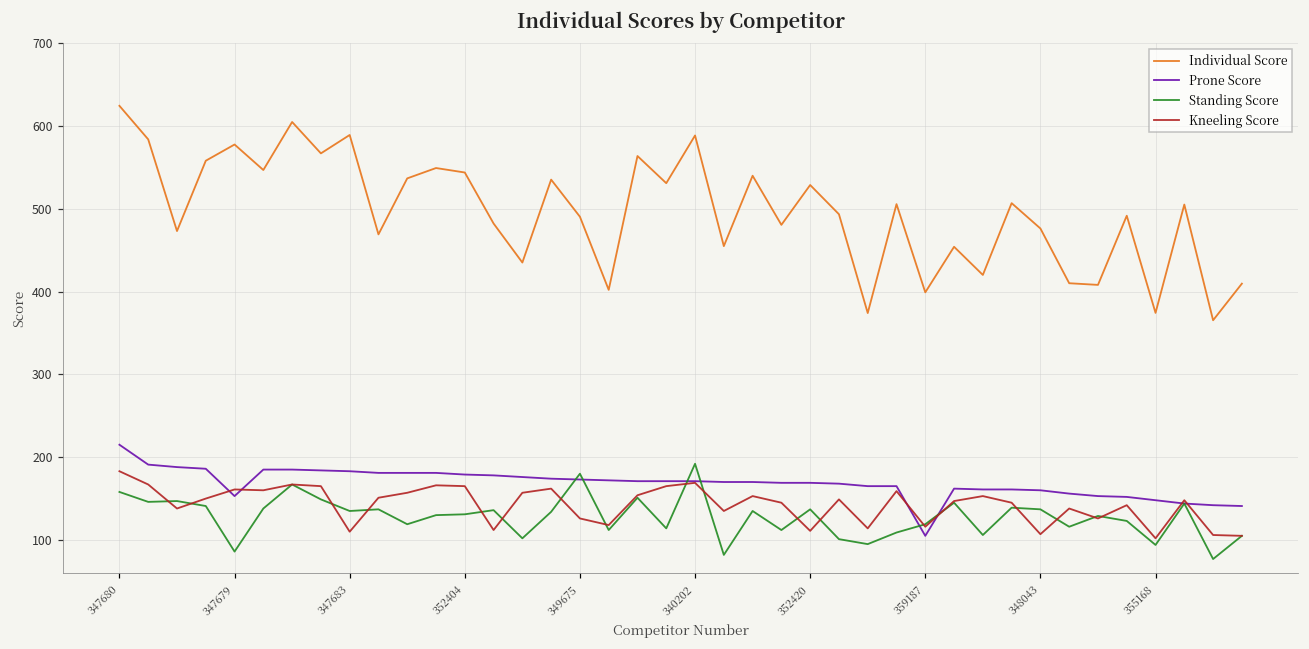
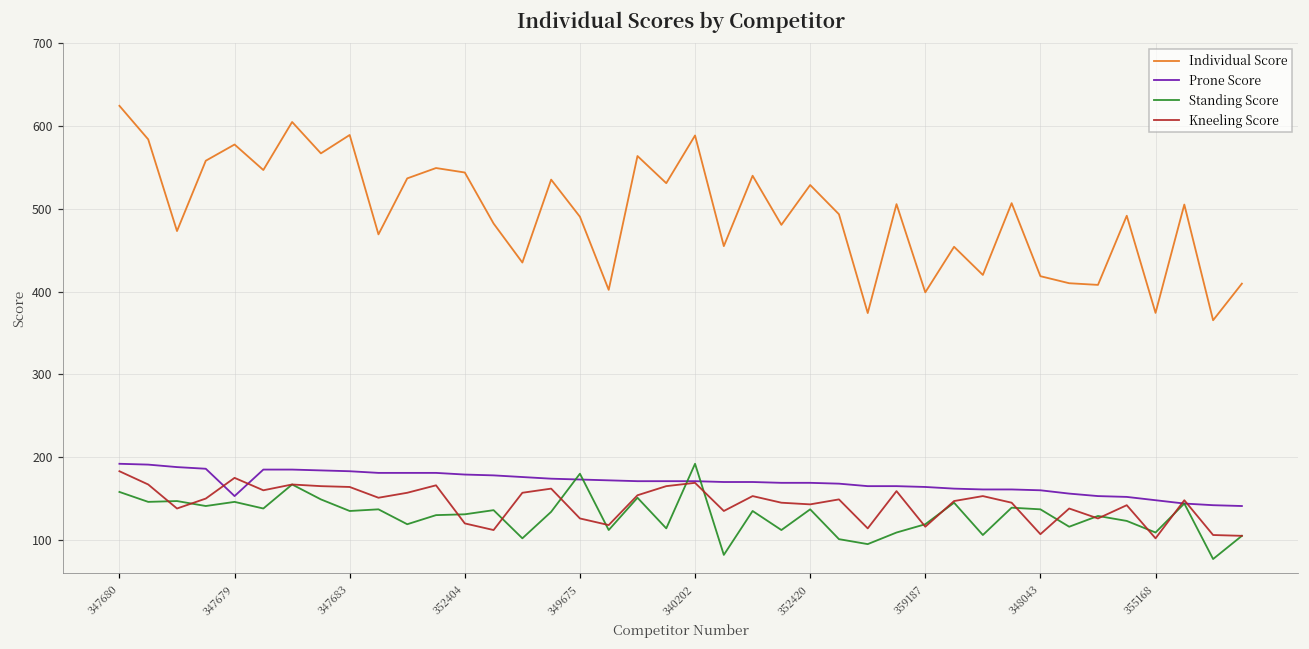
Prone Score, 347680: 220 -> 190
Standing Score, 347679: 90 -> 150
Kneeling Score, 347679: 160 -> 180
Kneeling Score, 347683: 110 -> 160
Kneeling Score, 352404: 170 -> 120
Kneeling Score, 352420: 110 -> 140
Prone Score, 359187: 110 -> 160
Individual Score, 348043: 480 -> 420
Standing Score, 355168: 90 -> 110
